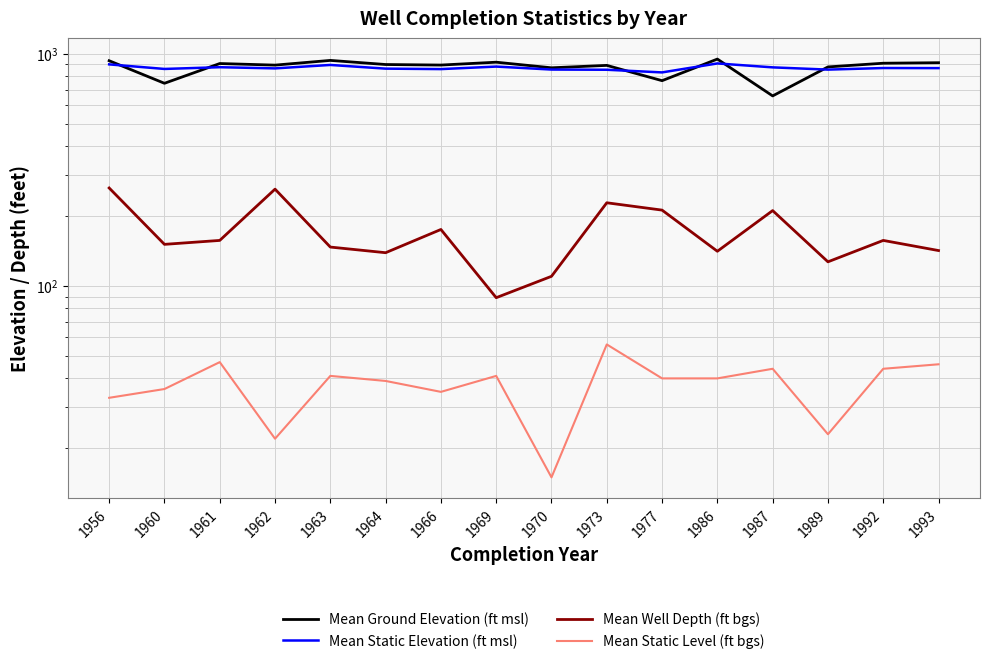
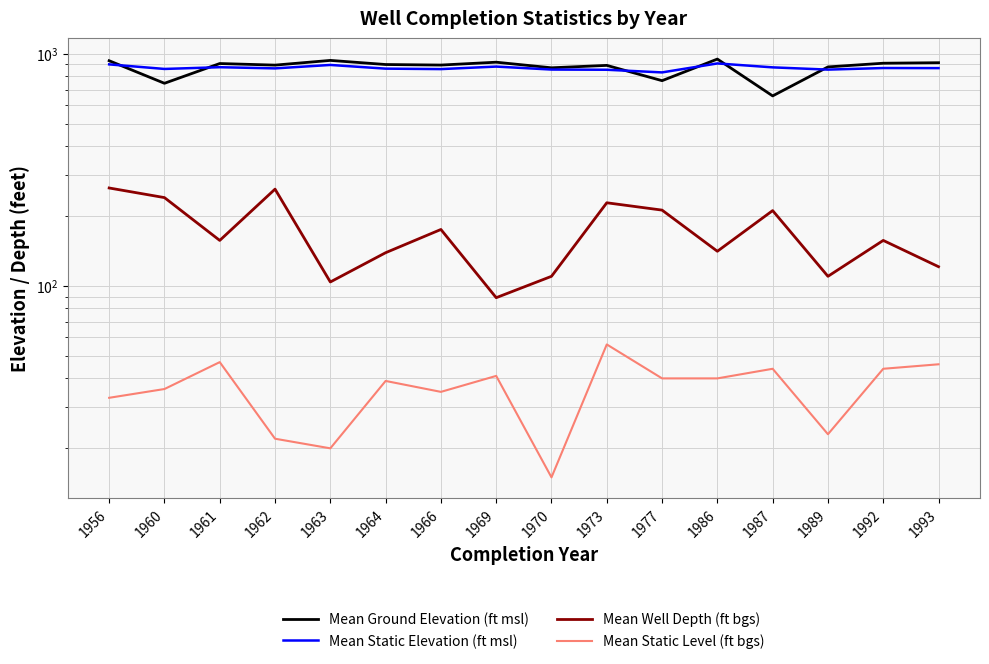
Mean Well Depth (ft bgs), 1960: 150 -> 240
Mean Well Depth (ft bgs), 1963: 150 -> 100
Mean Static Level (ft bgs), 1963: 41 -> 20
Mean Well Depth (ft bgs), 1989: 130 -> 110
Mean Well Depth (ft bgs), 1993: 140 -> 120
